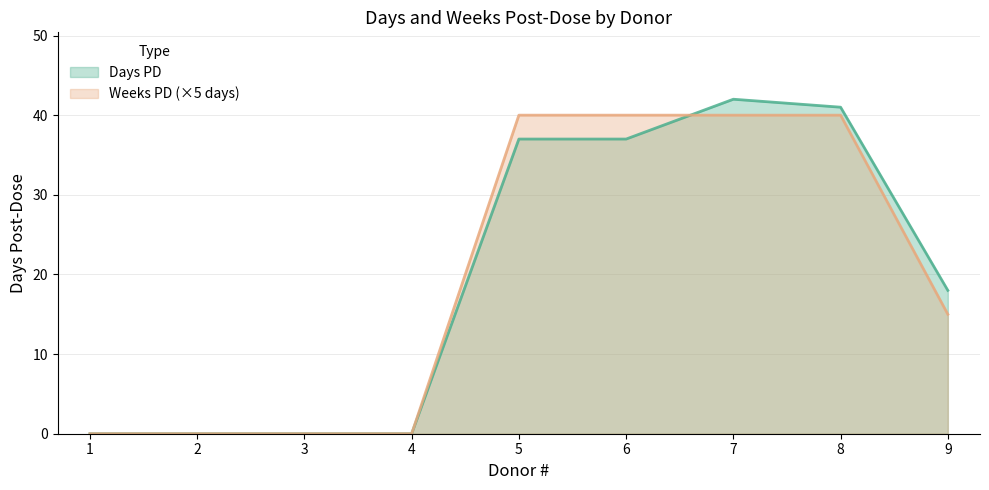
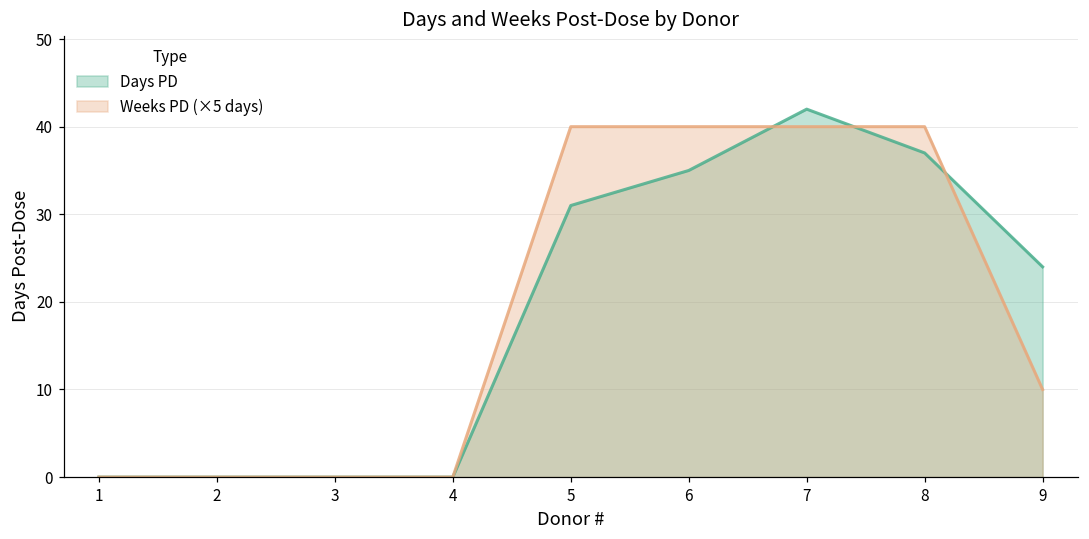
Days PD, 5: 37 -> 31
Days PD, 6: 37 -> 35
Days PD, 8: 41 -> 37
Days PD, 9: 18 -> 24
Weeks PD (×5 days), 9: 15 -> 10
